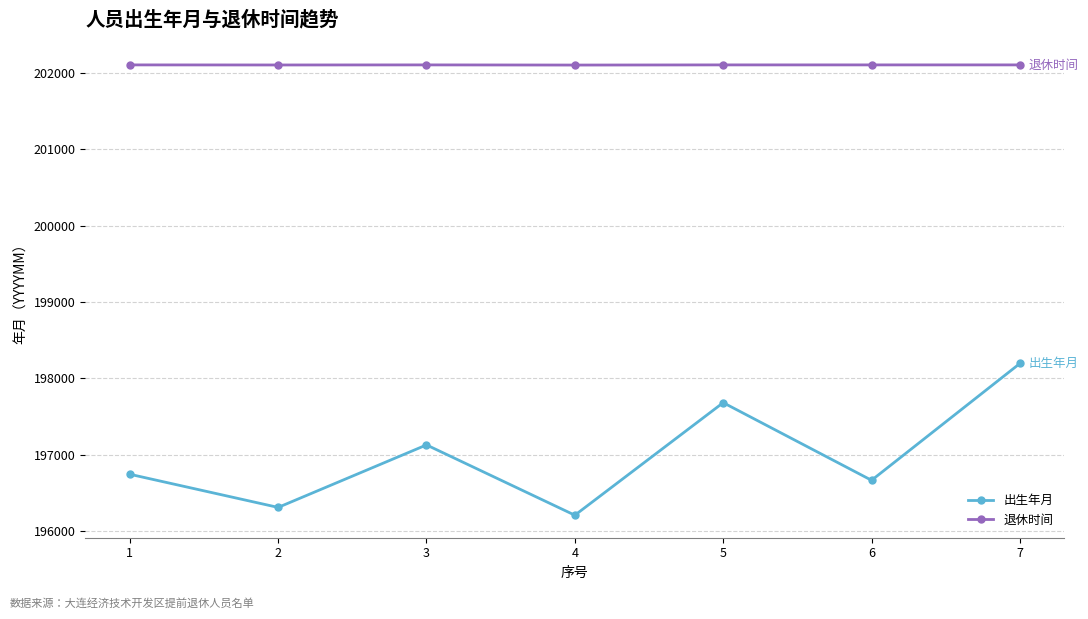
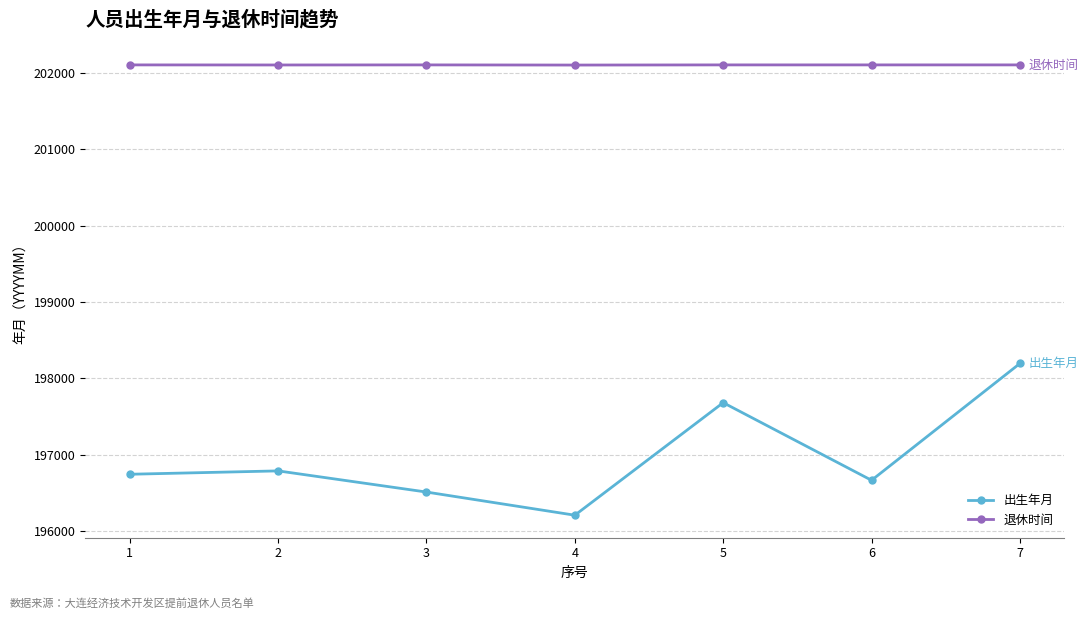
出生年月, 2: 196300 -> 196800
出生年月, 3: 197100 -> 196500
